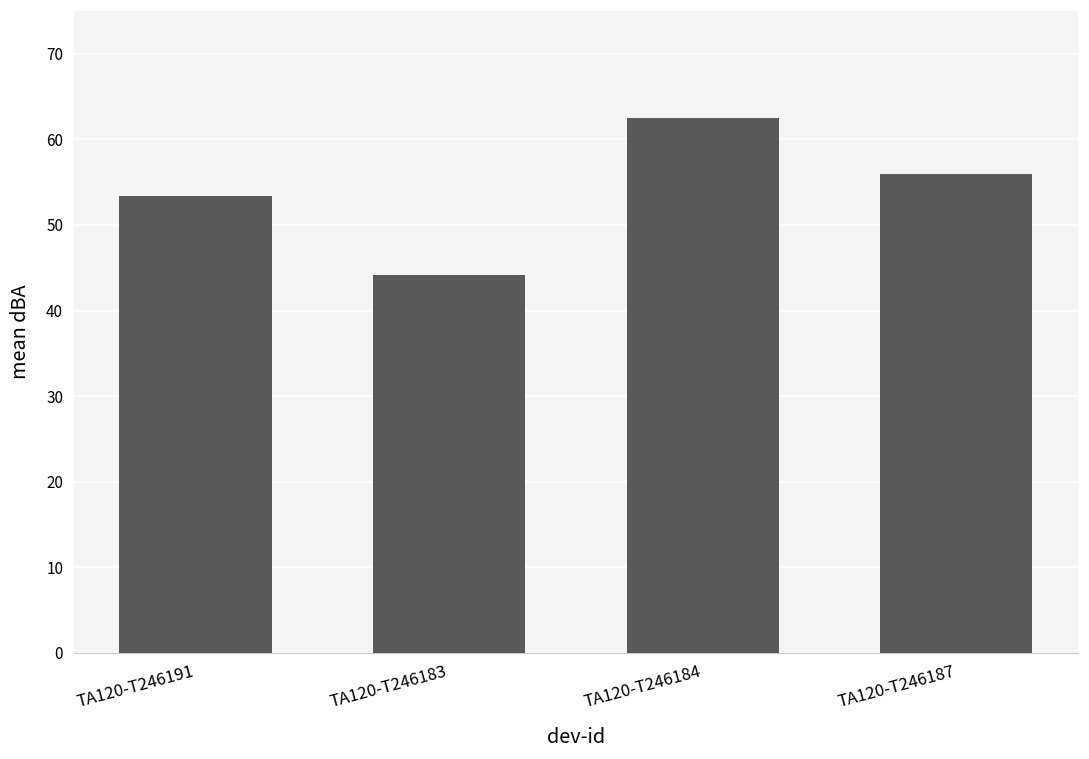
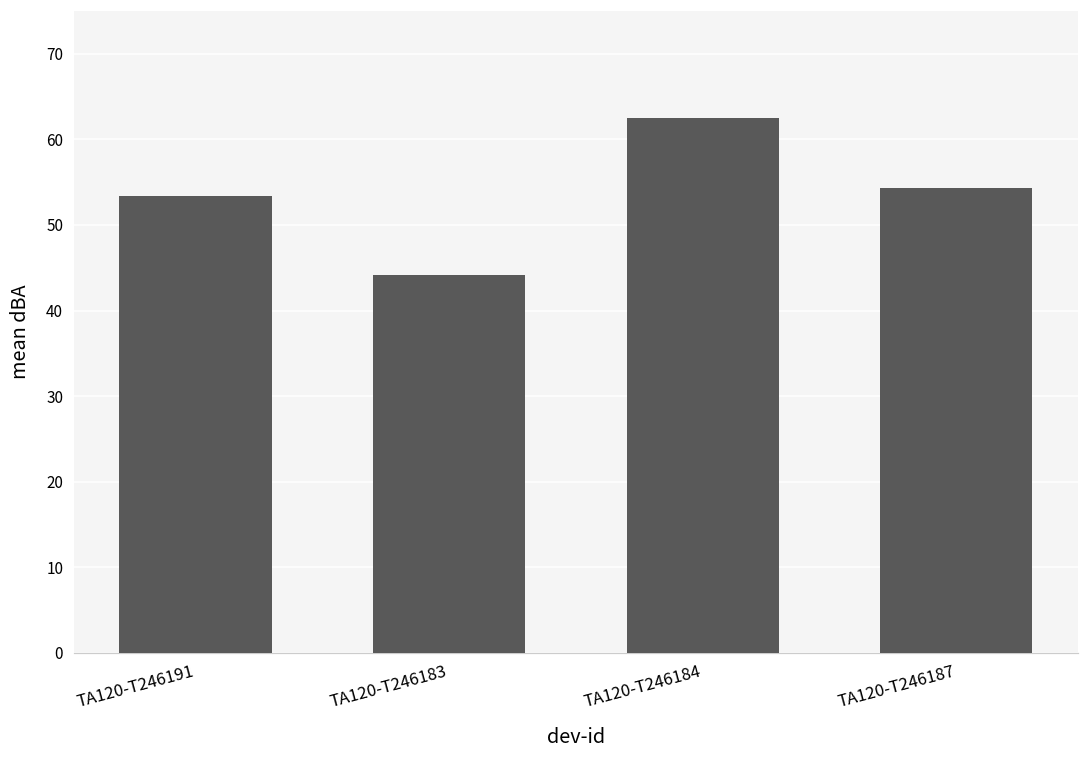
TA120-T246187: 56 -> 54
